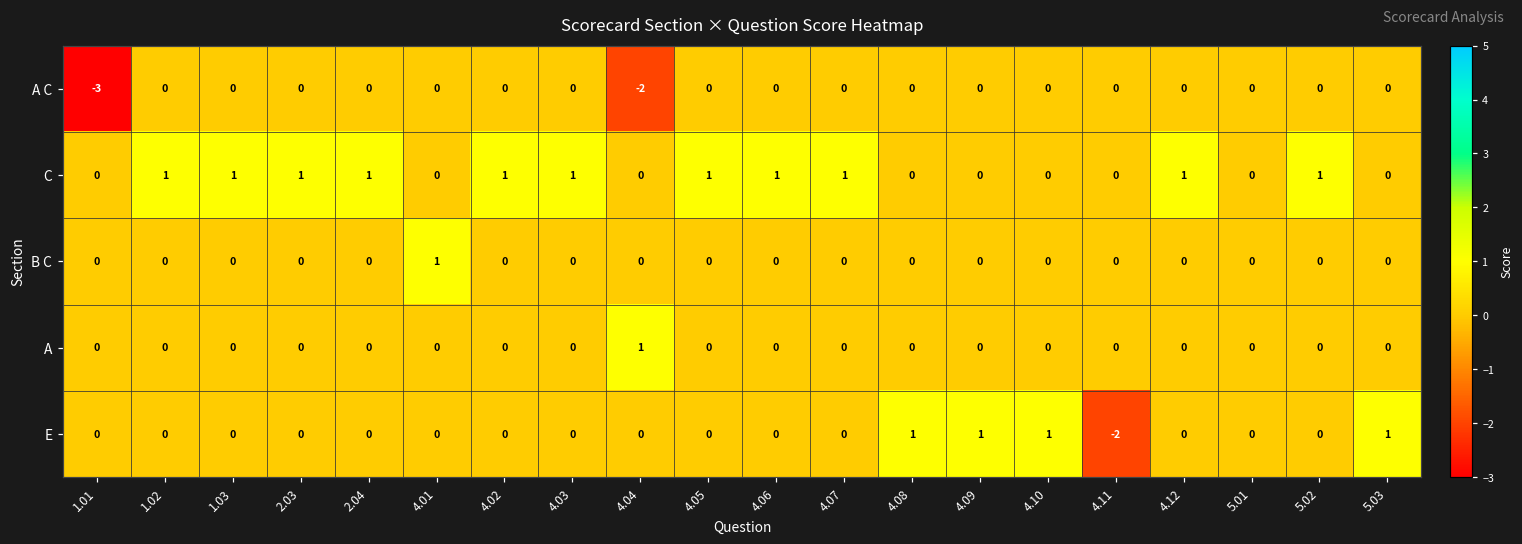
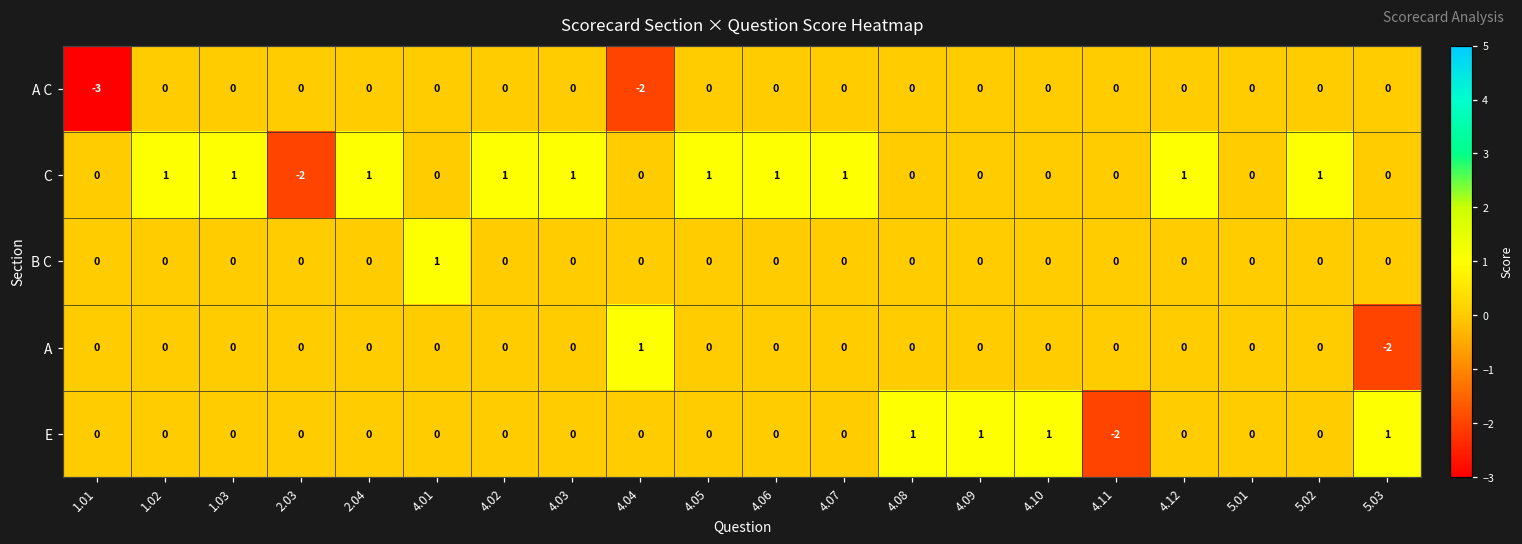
C, 2.03: 1 -> -2
A, 5.03: 0 -> -2
